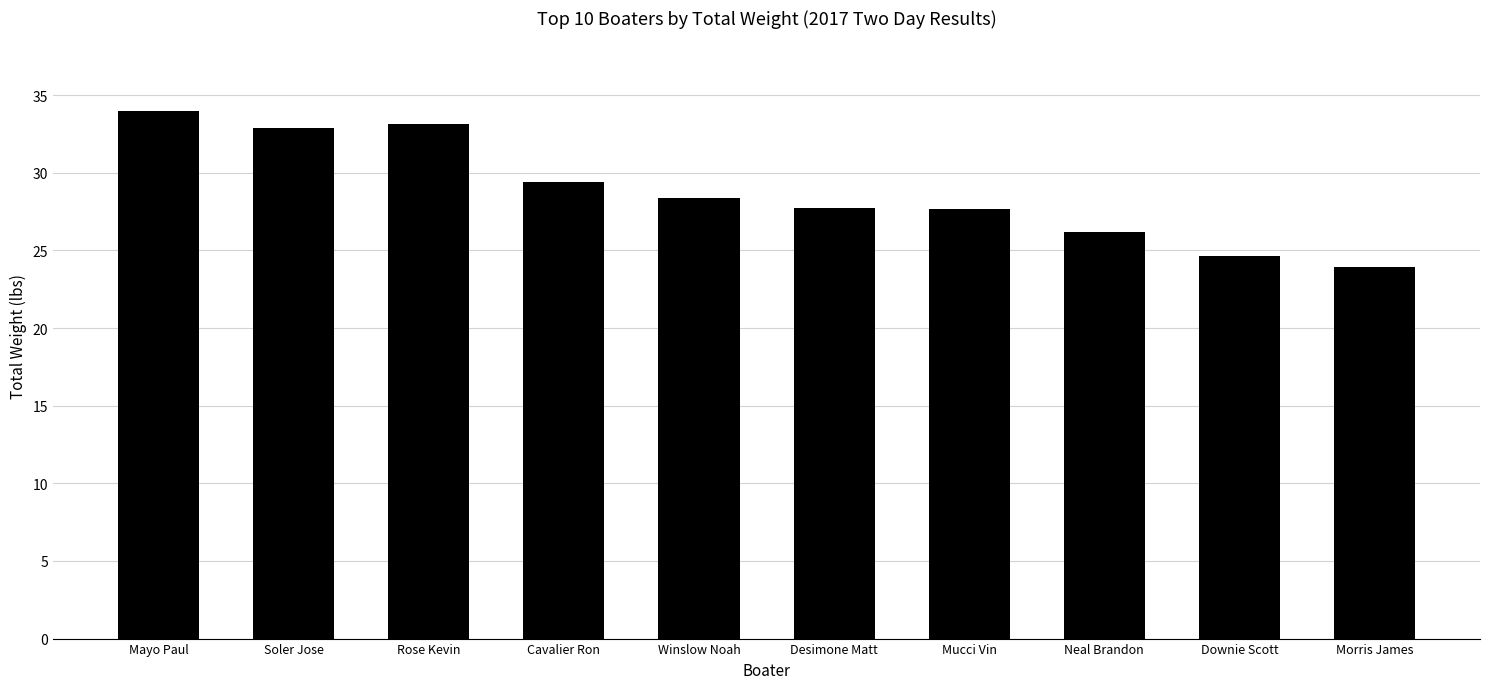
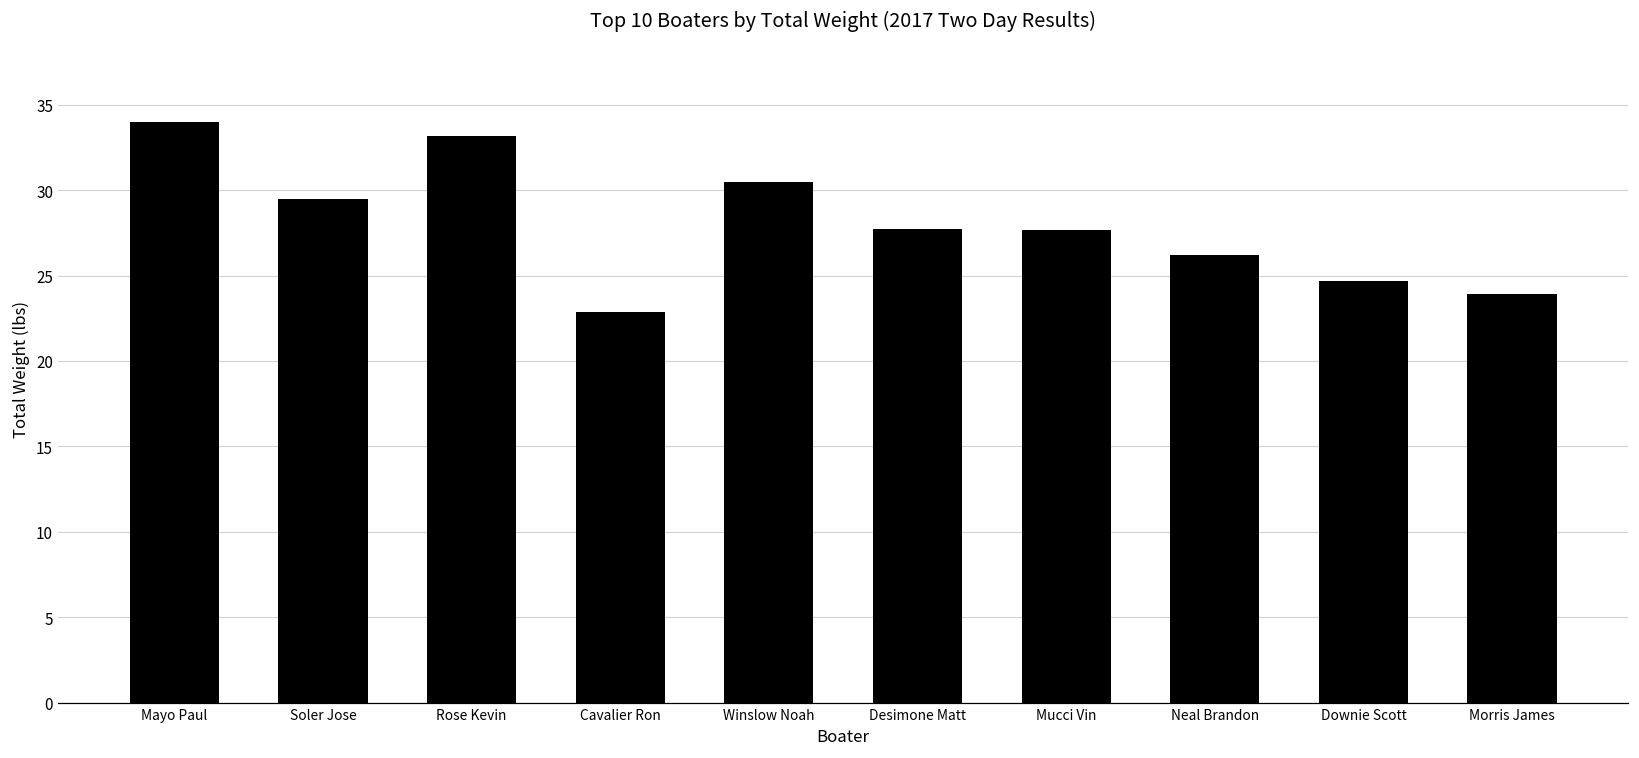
Soler Jose: 32.9 -> 29.5
Cavalier Ron: 29.4 -> 22.9
Winslow Noah: 28.4 -> 30.5
